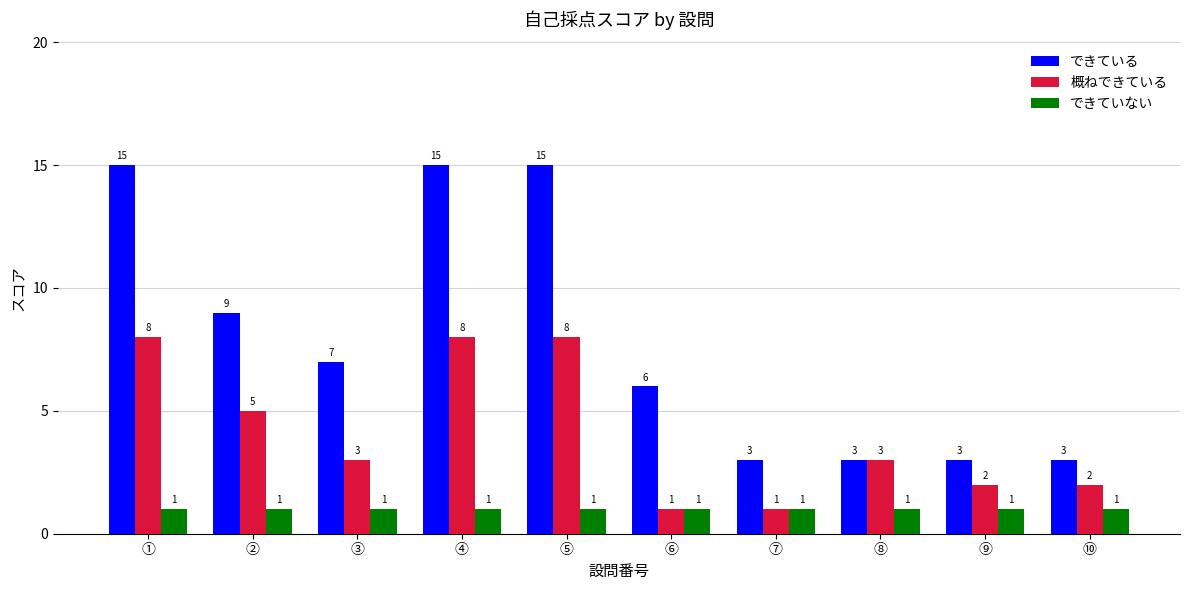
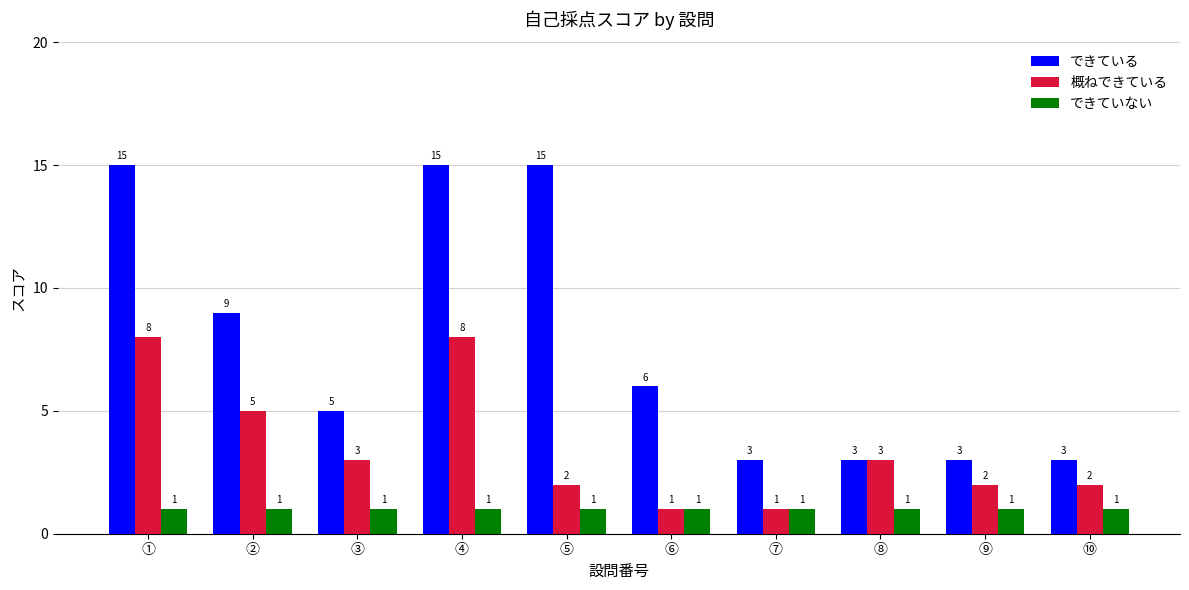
できている, ③: 7 -> 5
概ねできている, ⑤: 8 -> 2
